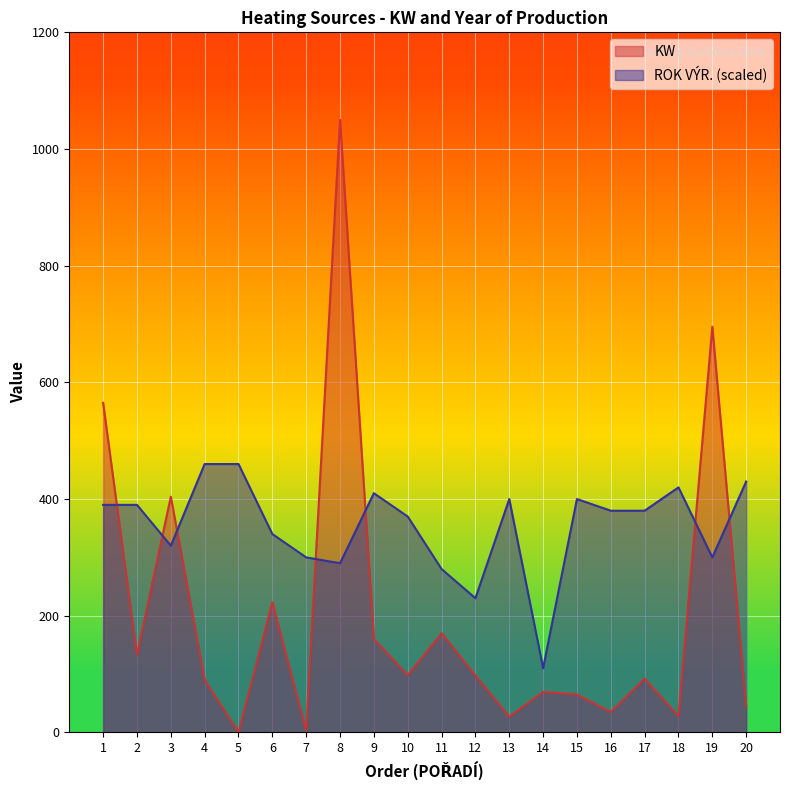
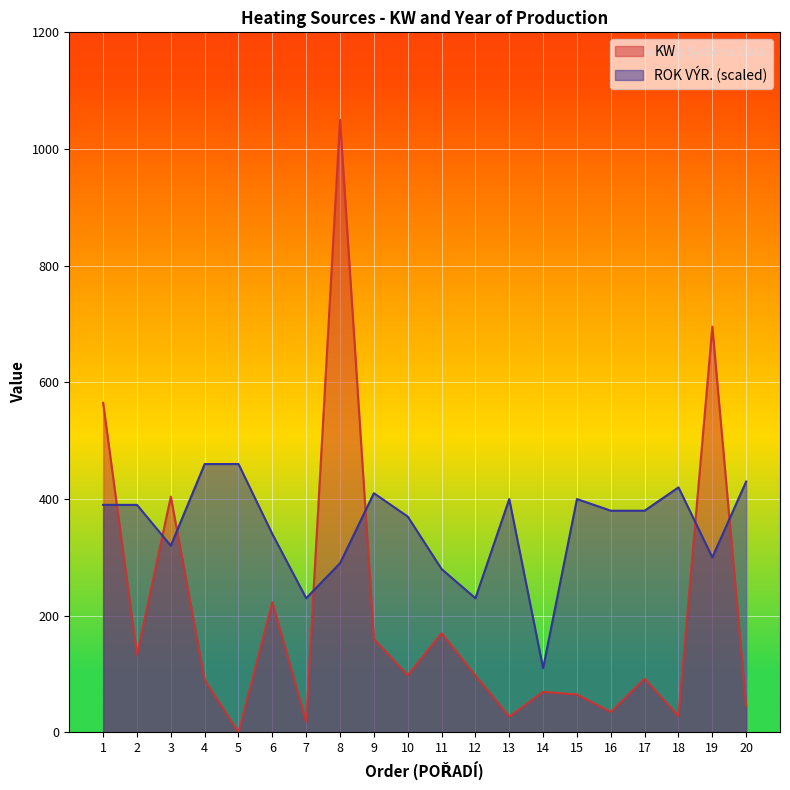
KW, 7: 0 -> 20
ROK VÝR. (scaled), 7: 300 -> 230
